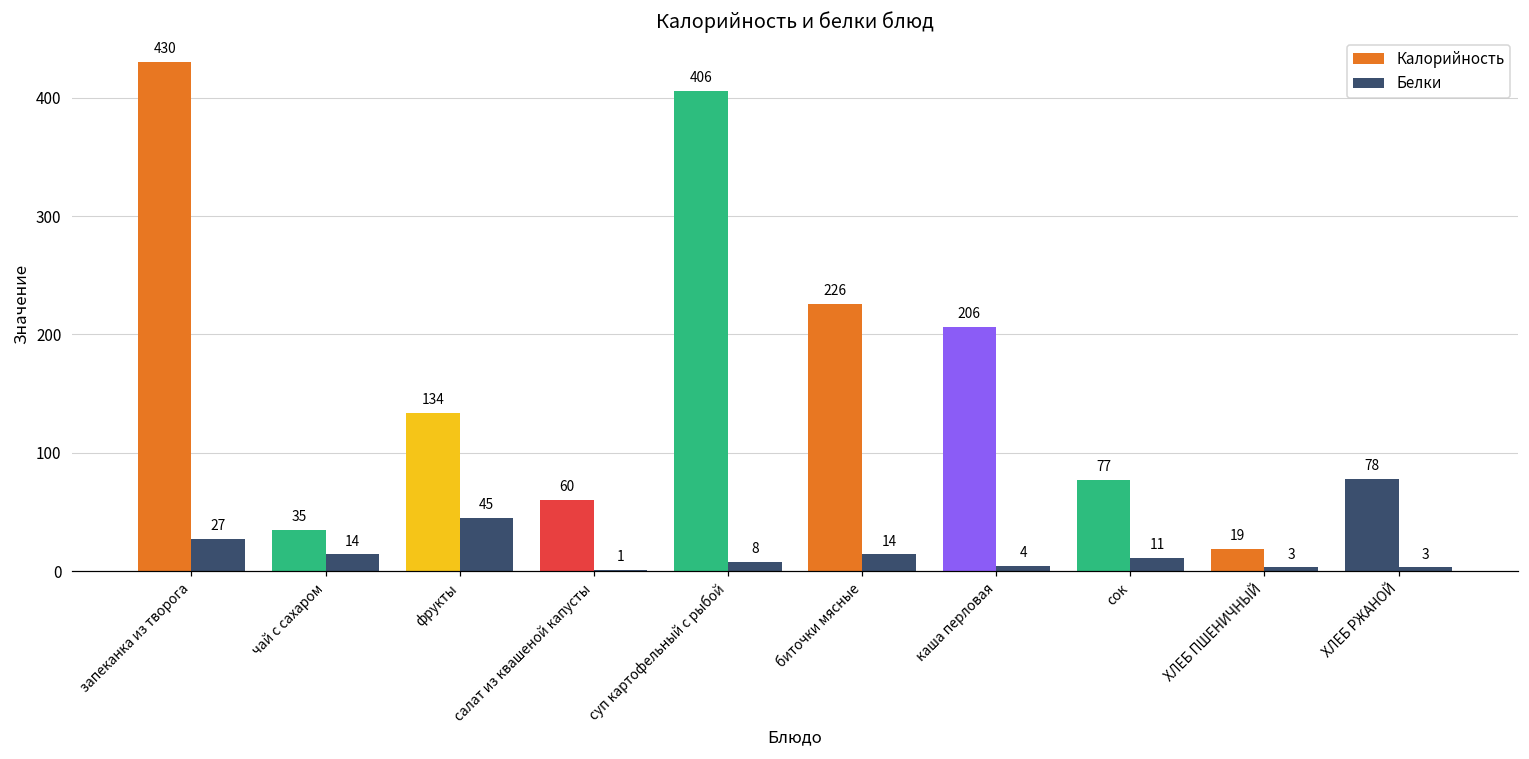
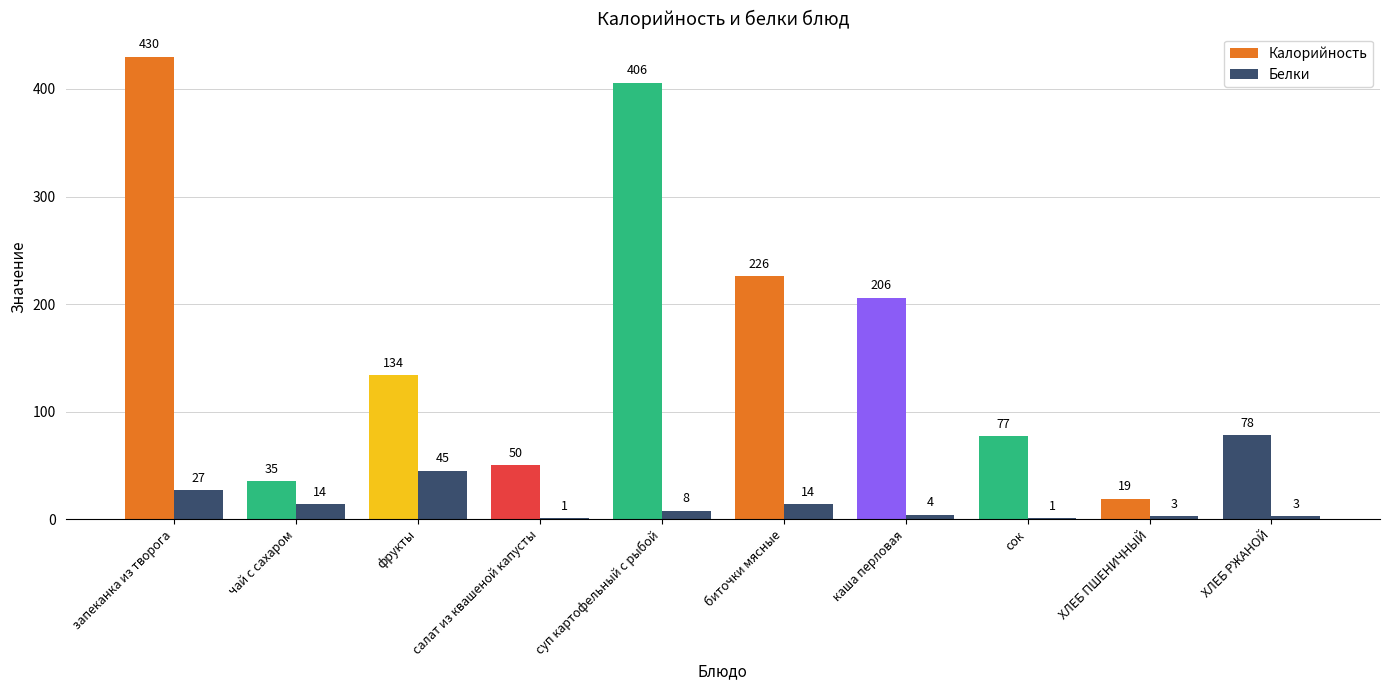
Калорийность, салат из квашеной капусты: 60 -> 50
Белки, сок: 11 -> 1
